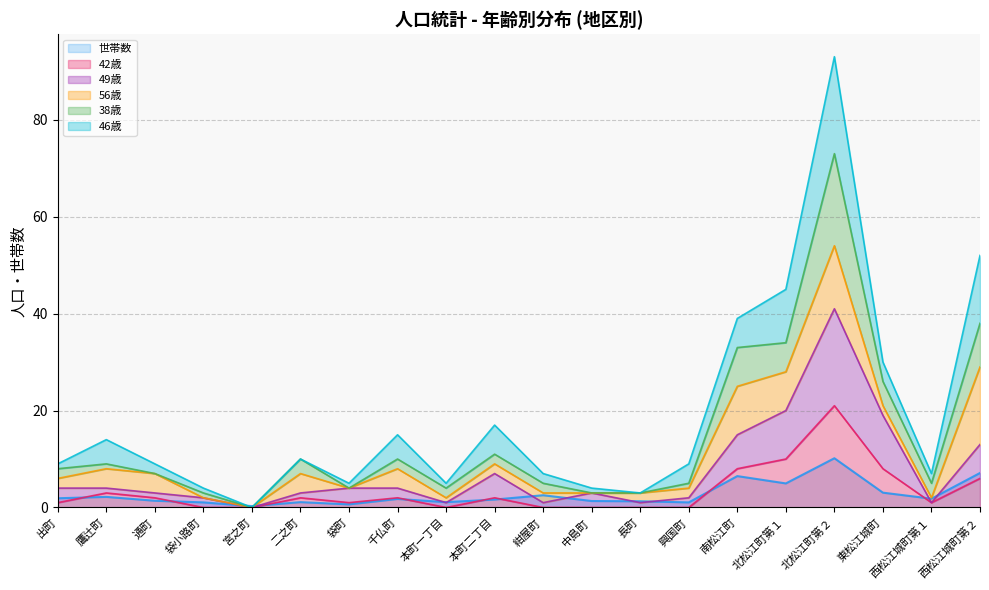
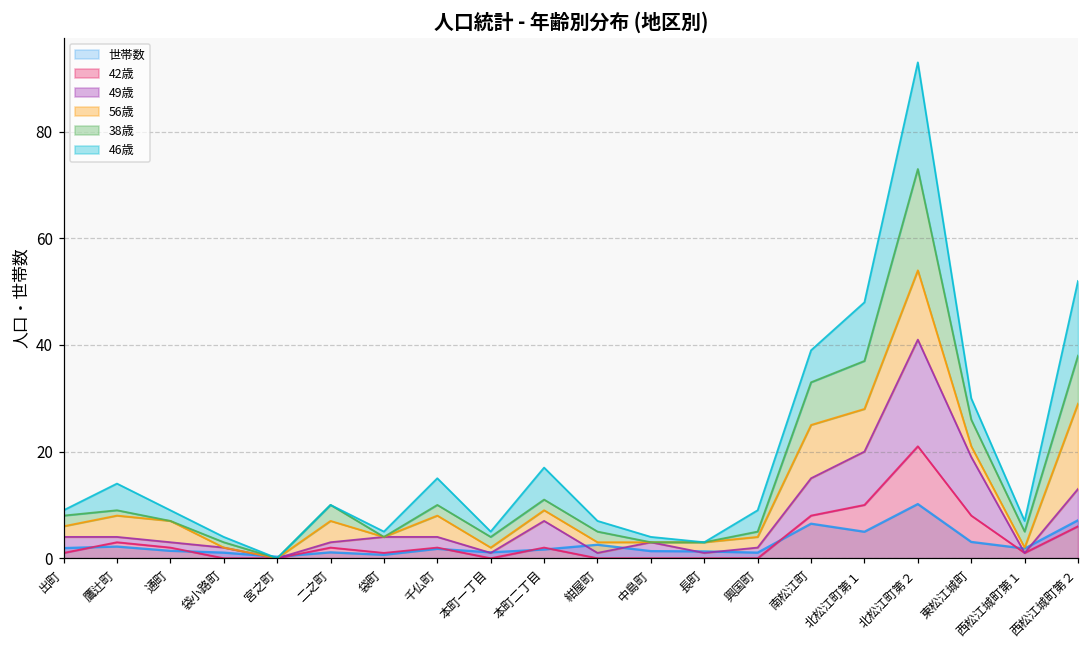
38歳, 北松江町第１: 6 -> 9
